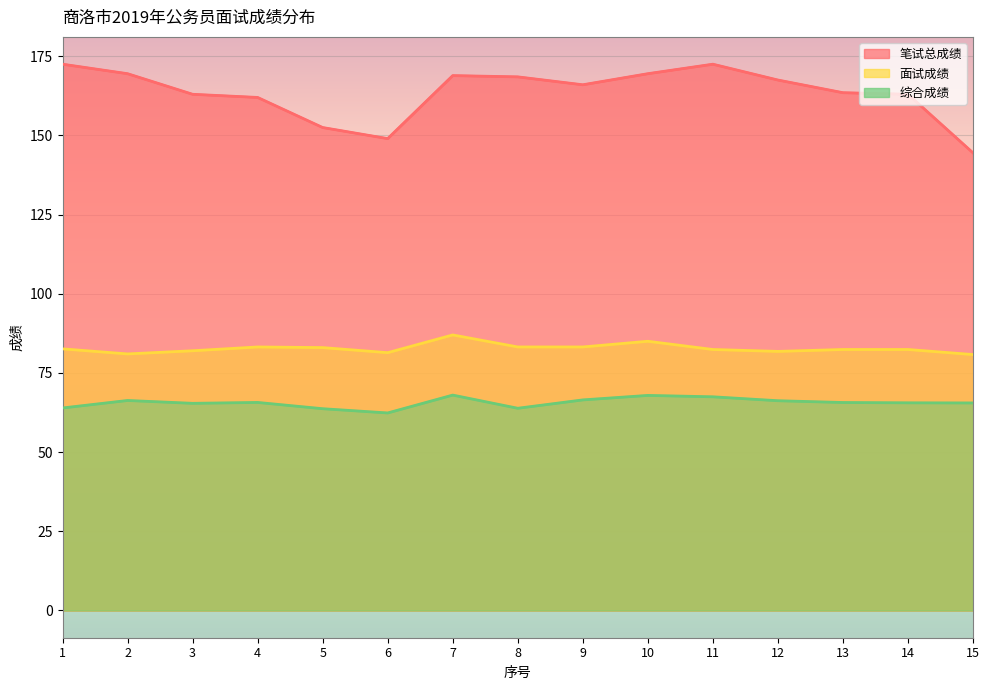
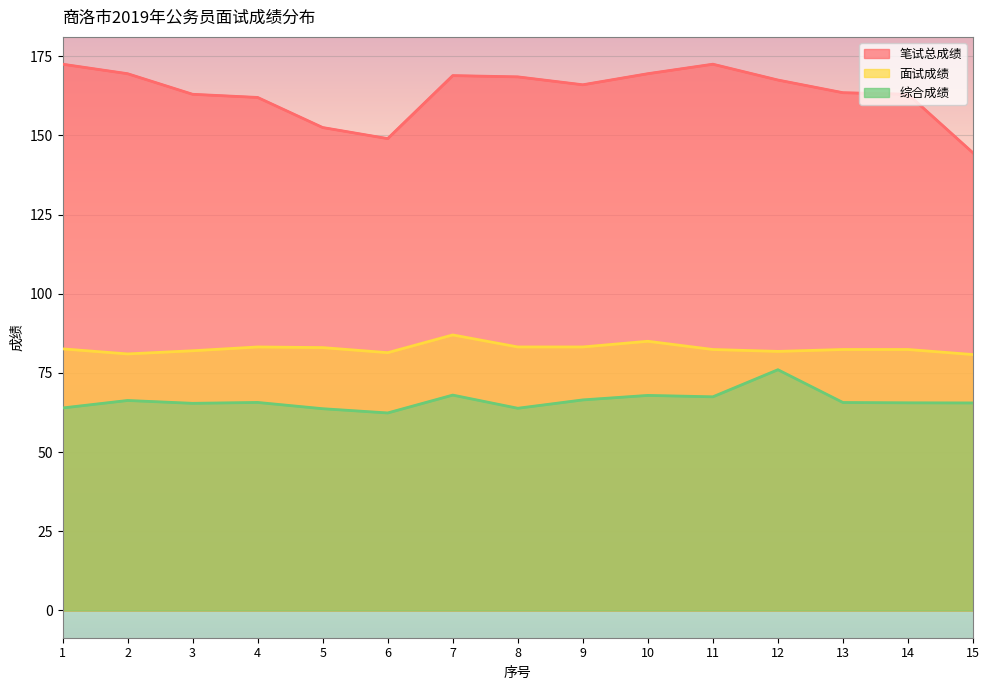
综合成绩, 12: 66 -> 76
